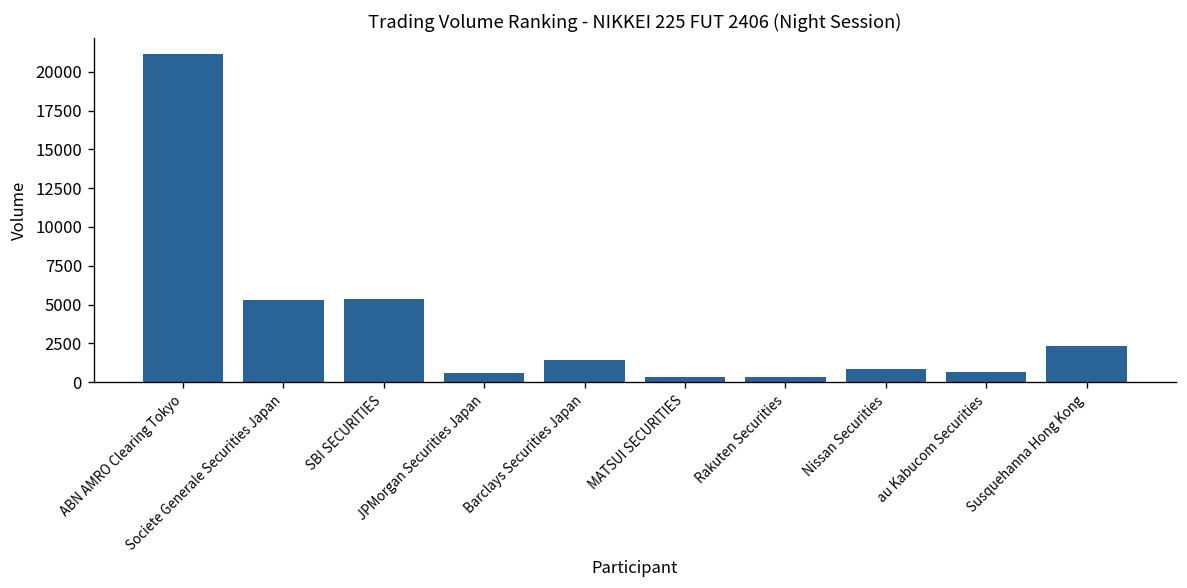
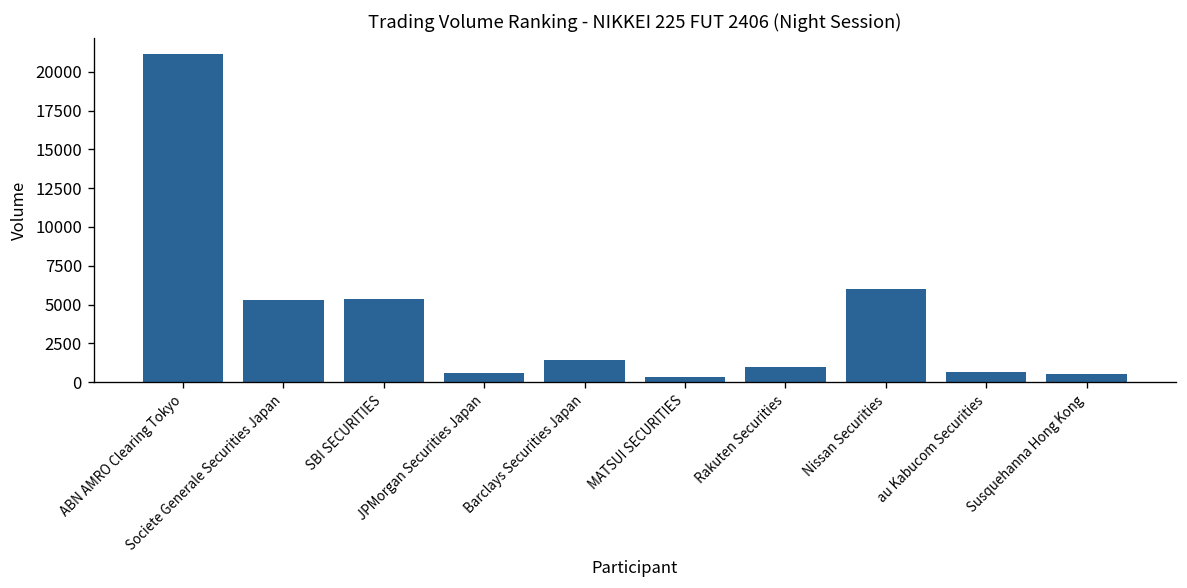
Rakuten Securities: 300 -> 1000
Nissan Securities: 900 -> 6000
Susquehanna Hong Kong: 2300 -> 500
